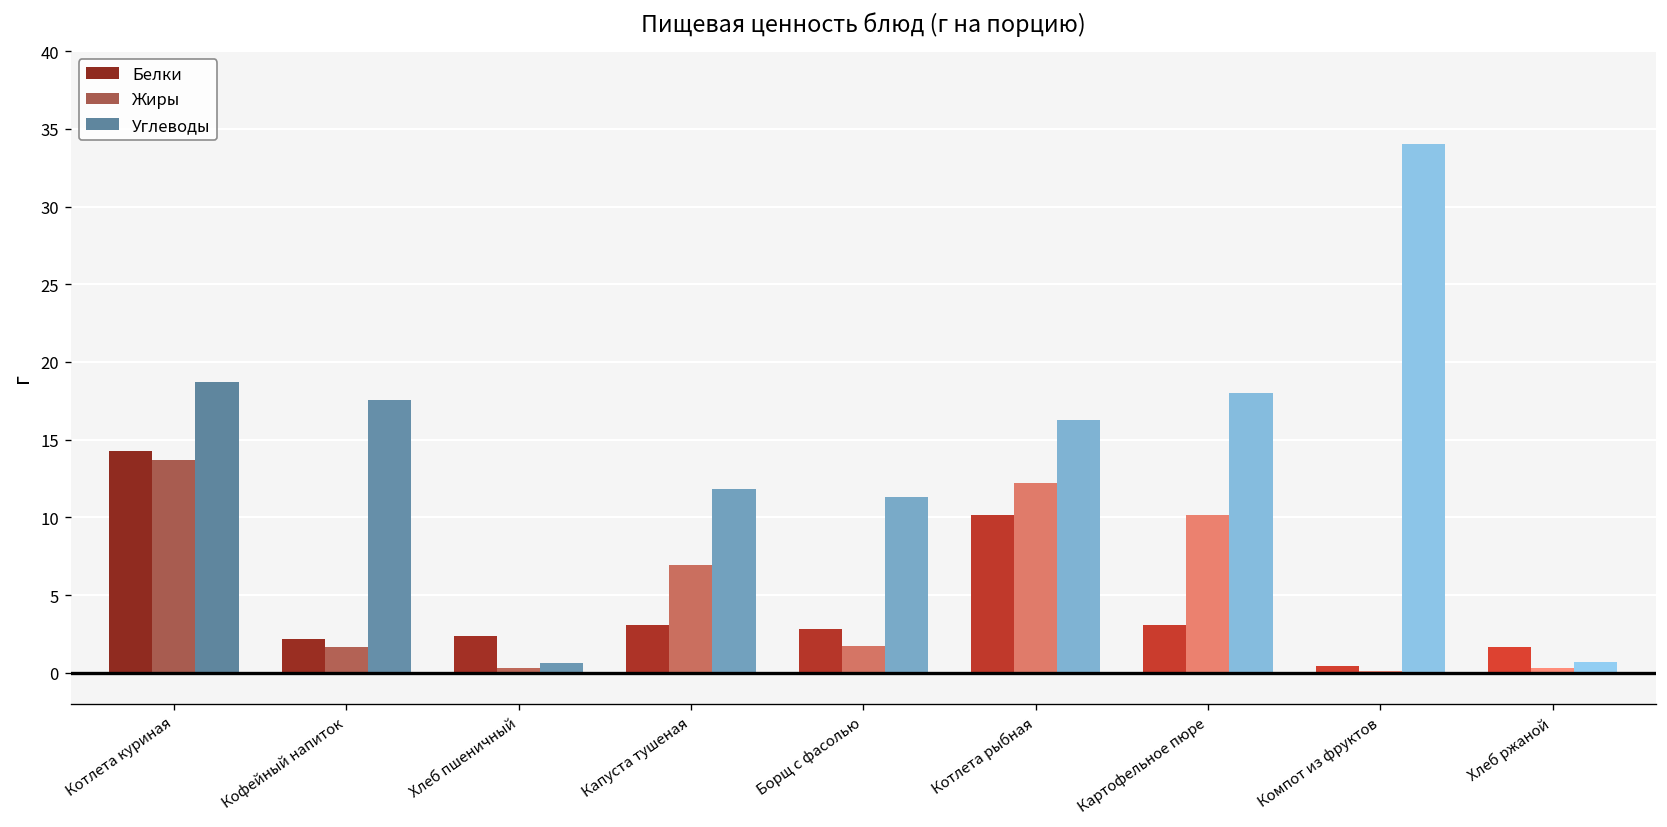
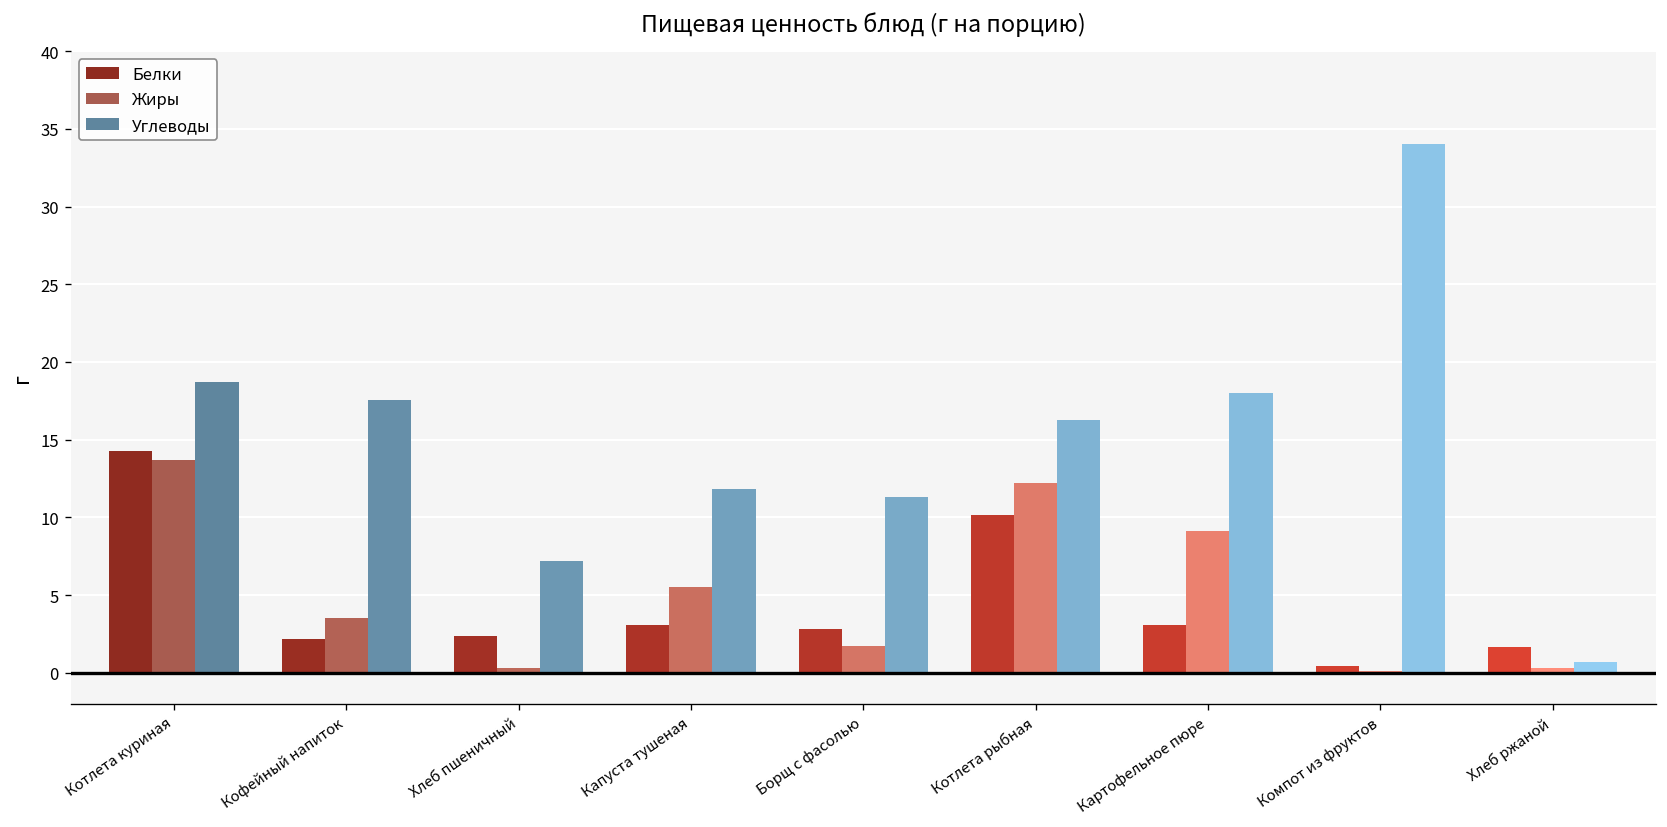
Жиры, Кофейный напиток: 1.6 -> 3.5
Углеводы, Хлеб пшеничный: 0.6 -> 7.2
Жиры, Капуста тушеная: 6.9 -> 5.5
Жиры, Картофельное пюре: 10.1 -> 9.2
